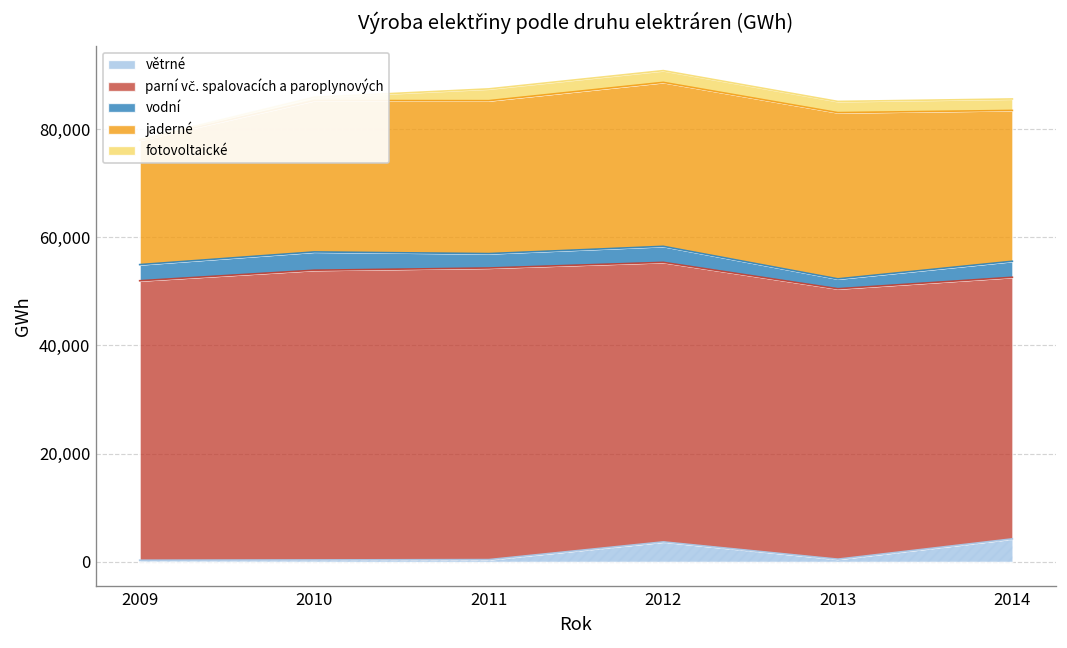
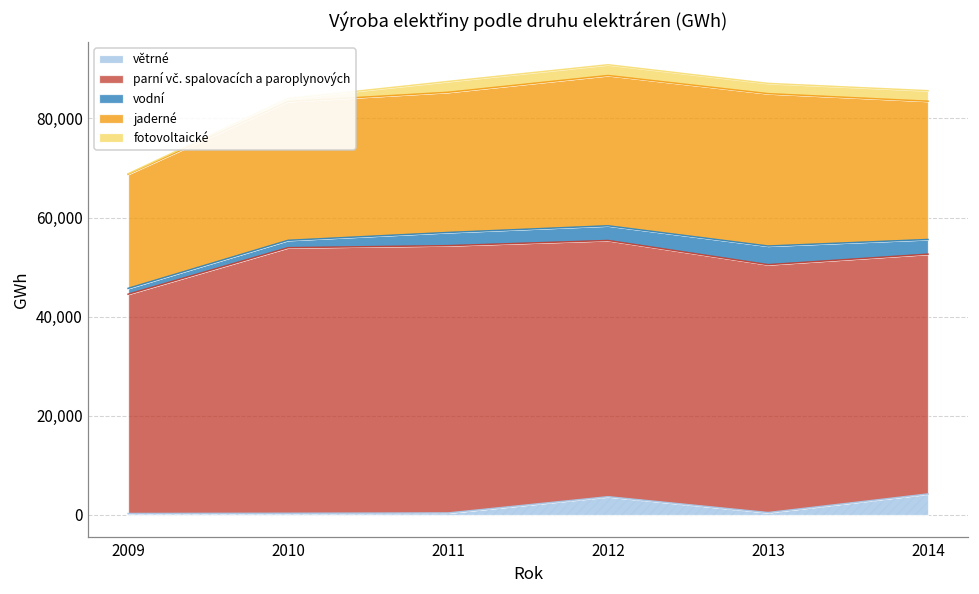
parní vč. spalovacích a paroplynových, 2009: 52,000 -> 44,000
vodní, 2009: 3,000 -> 1,000
vodní, 2010: 3,000 -> 1,000
vodní, 2013: 2,000 -> 4,000
